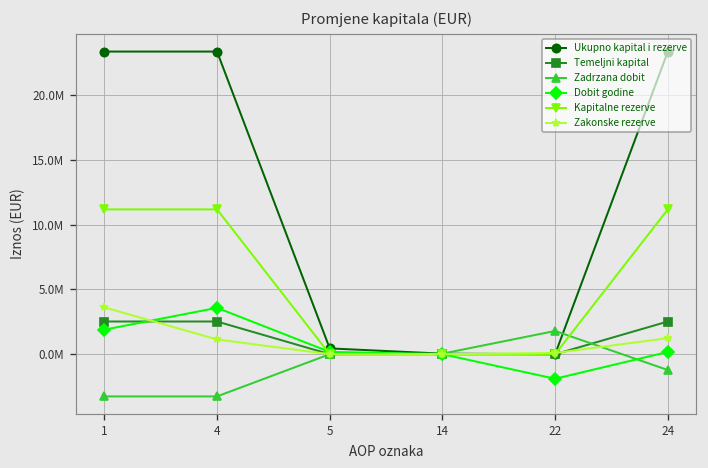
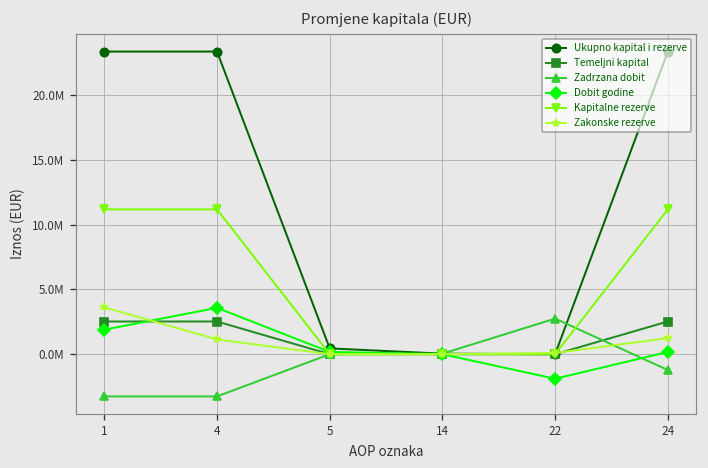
Zadrzana dobit, 22: 1800000 -> 2700000
